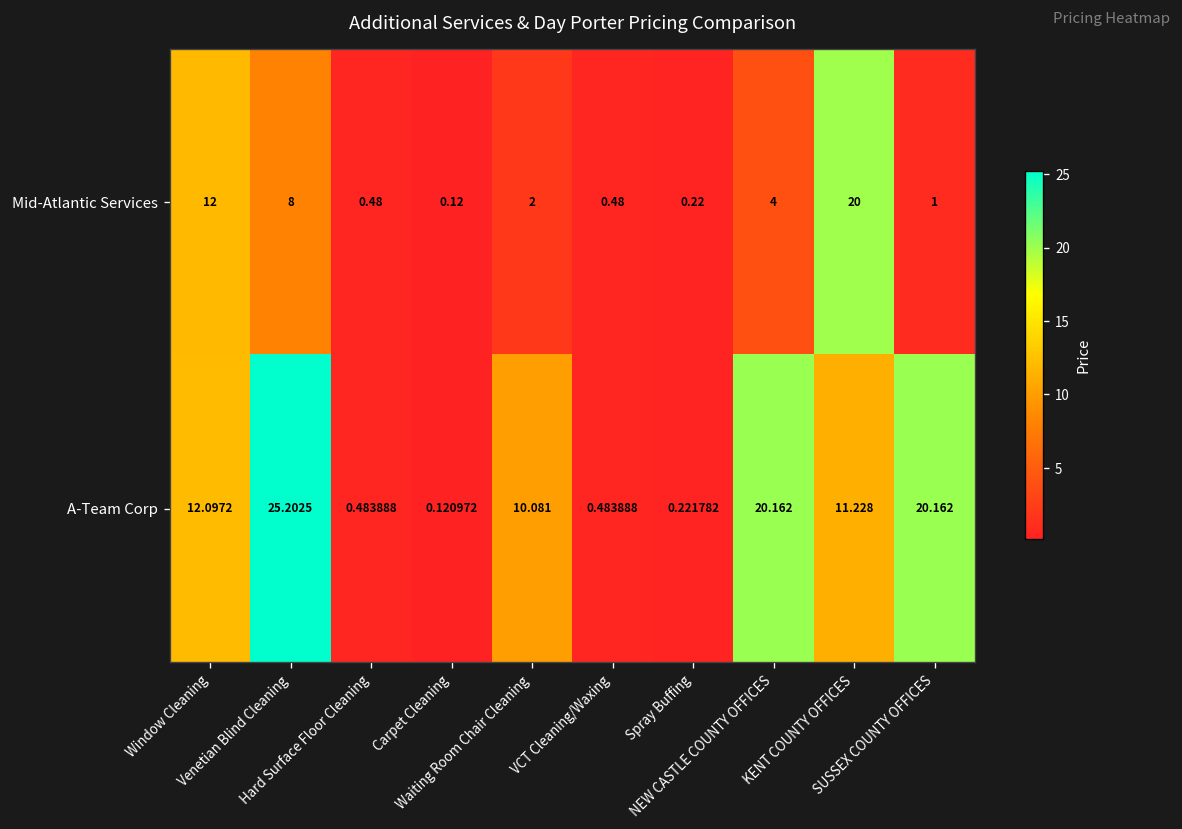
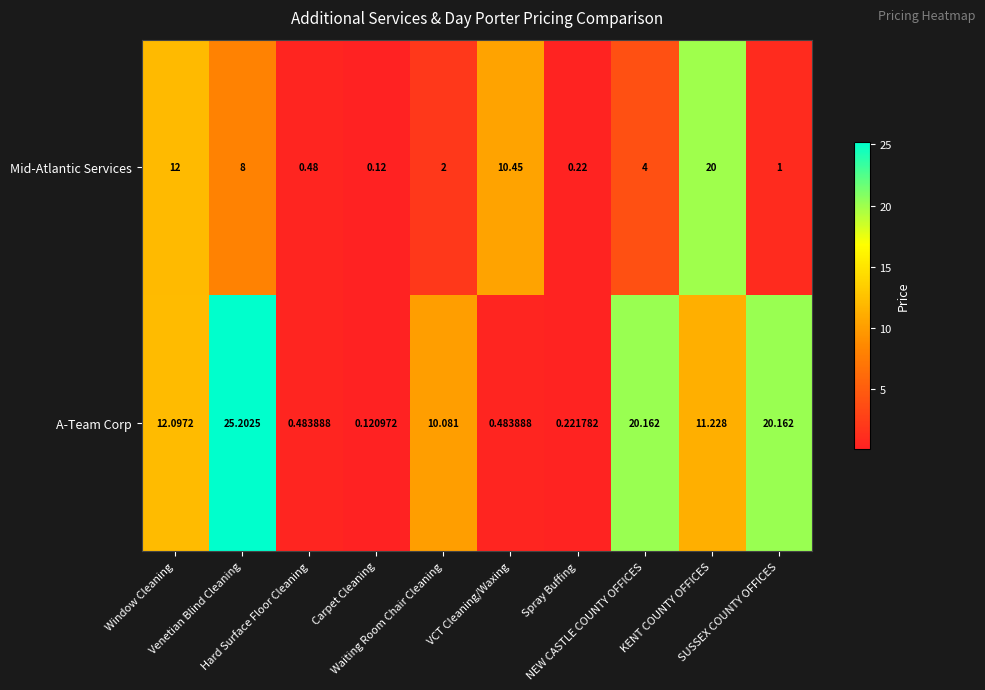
Mid-Atlantic Services, VCT Cleaning/Waxing: 0.48 -> 10.45
